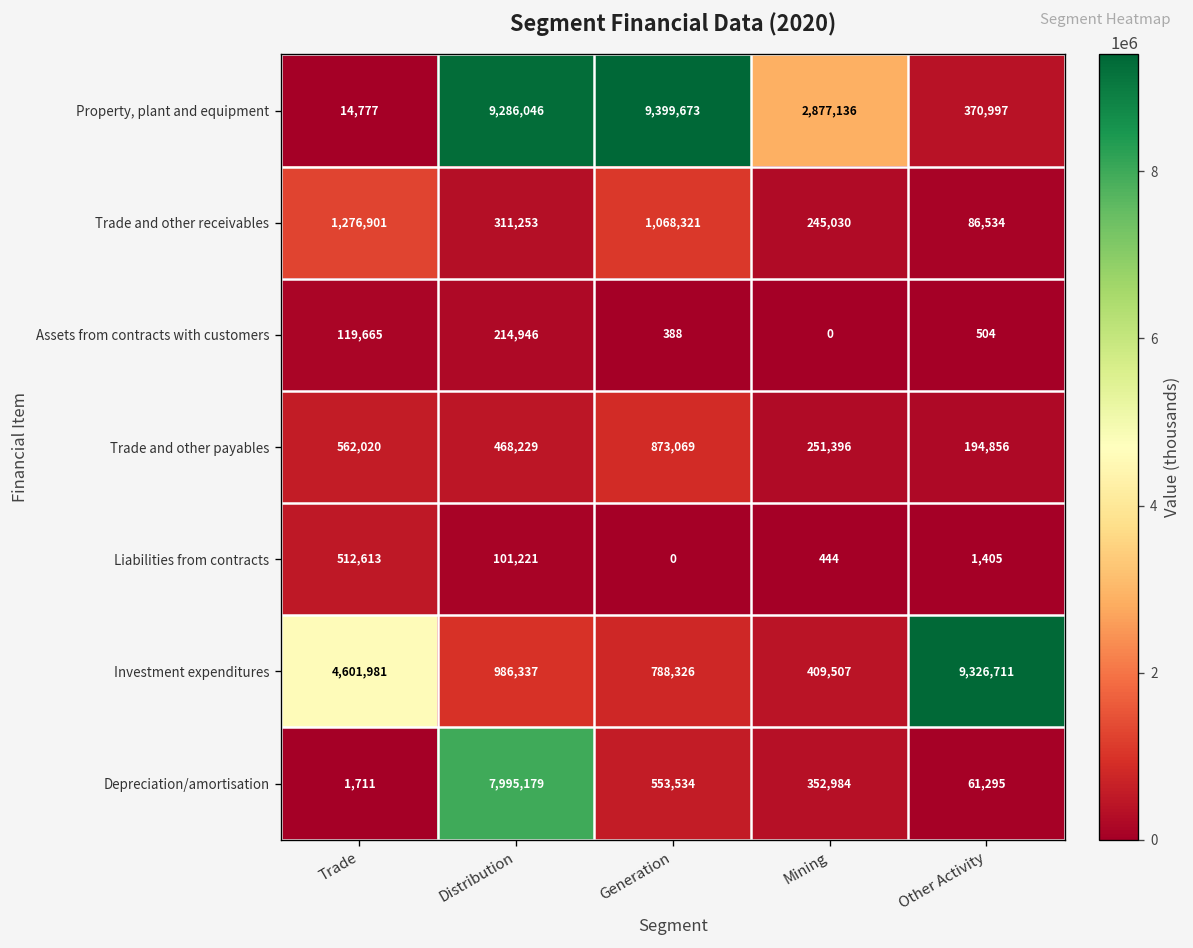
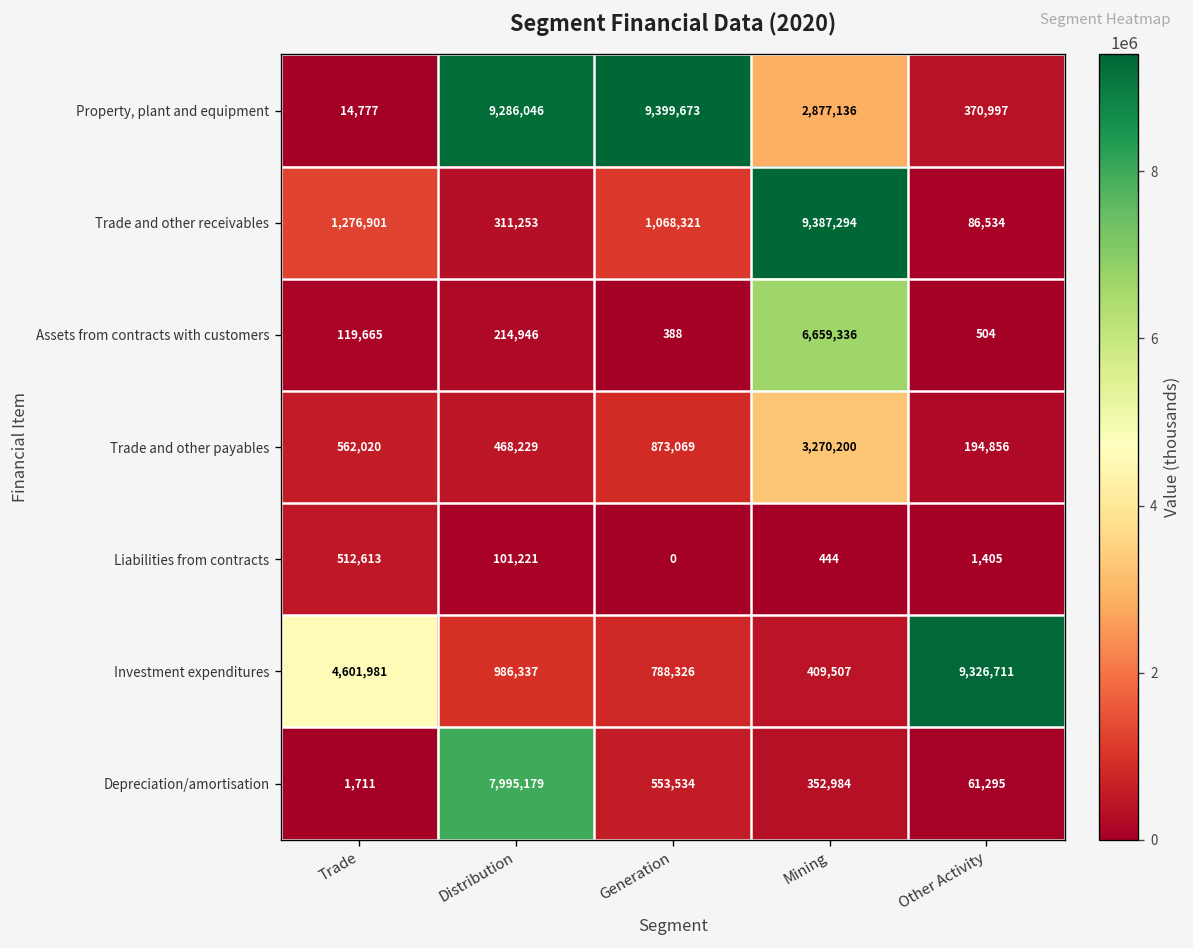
Trade and other receivables, Mining: 245,030 -> 9,387,294
Assets from contracts with customers, Mining: 0 -> 6,659,336
Trade and other payables, Mining: 251,396 -> 3,270,200
